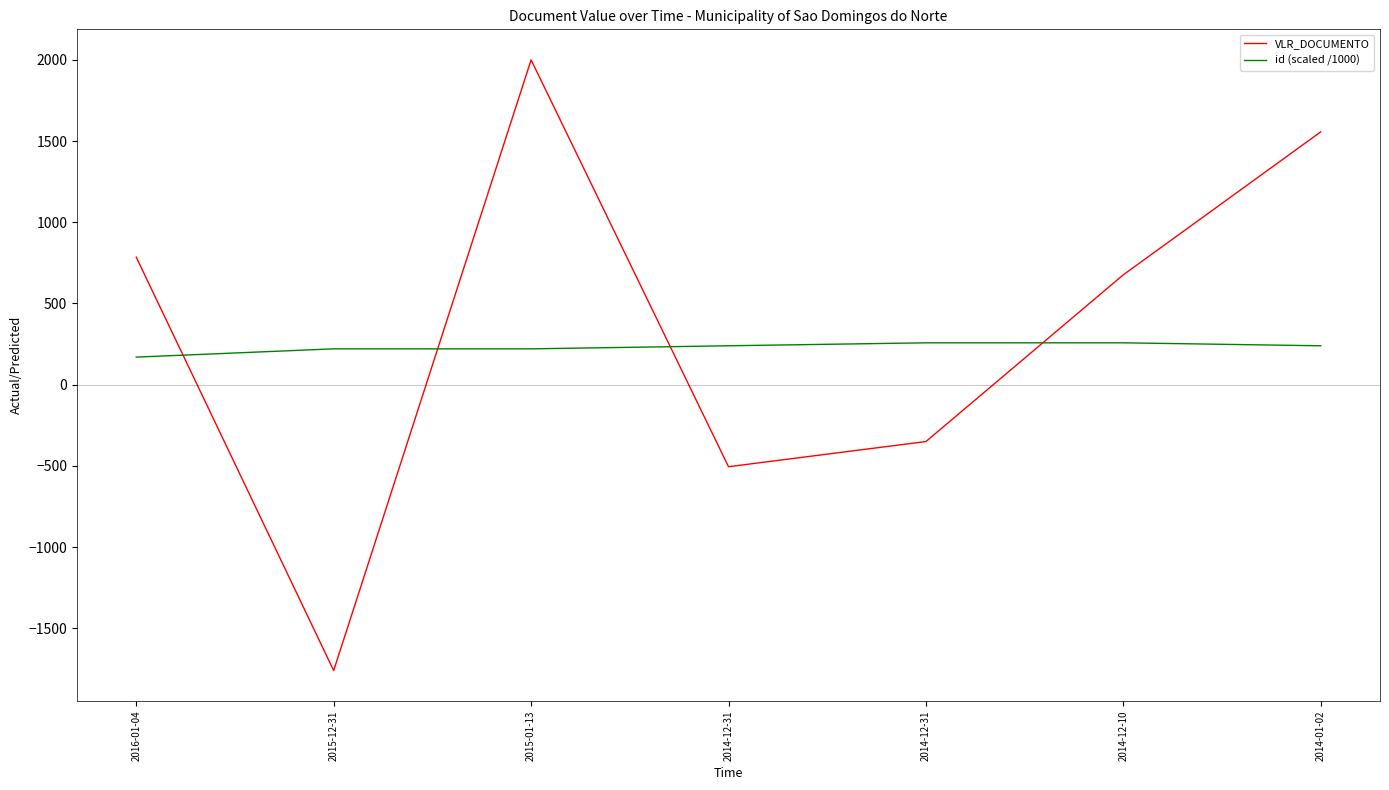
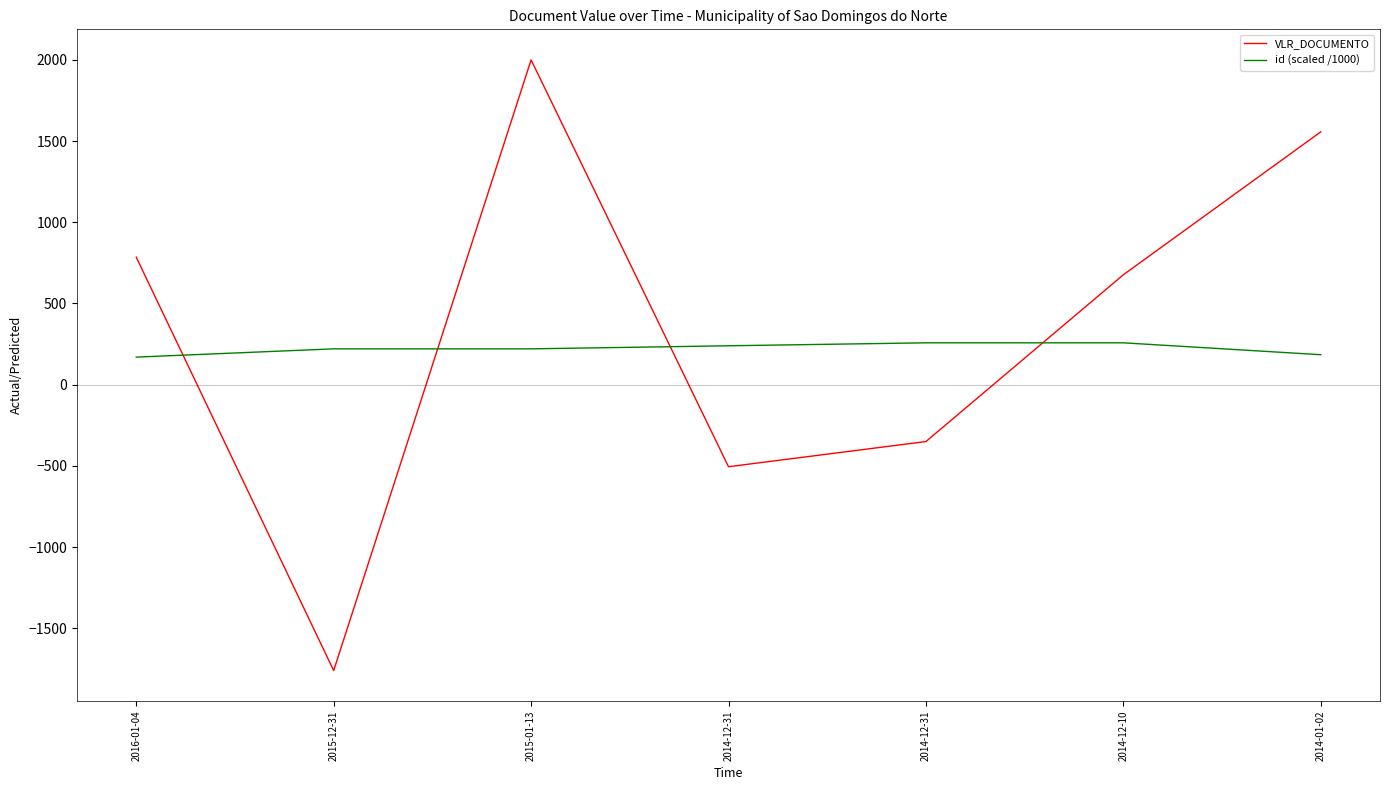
id (scaled /1000), 2014-01-02: 240 -> 180
